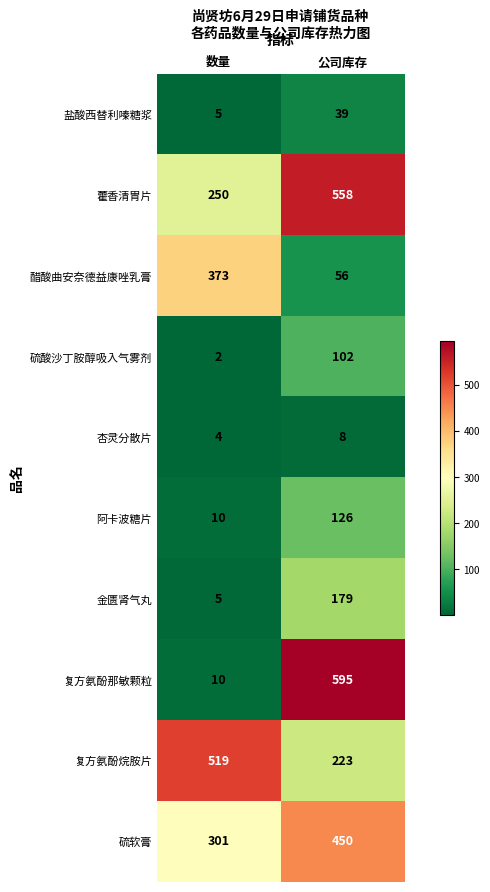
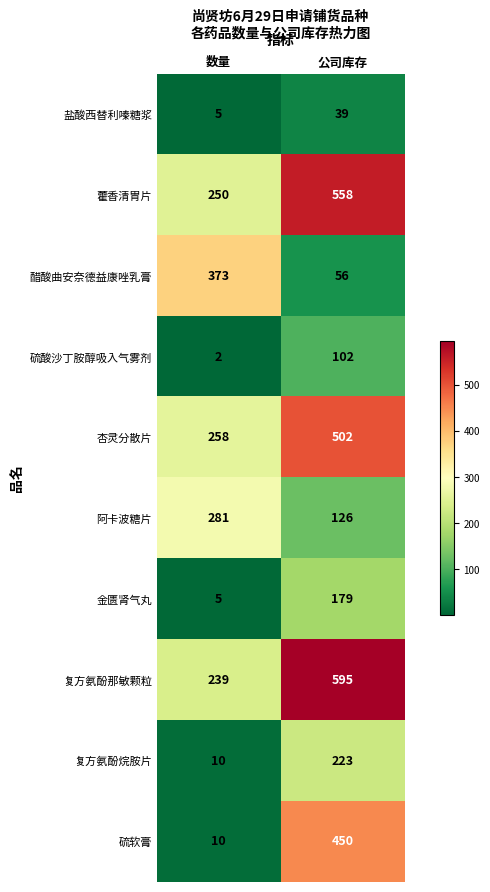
杏灵分散片, 数量: 4 -> 258
杏灵分散片, 公司库存: 8 -> 502
阿卡波糖片, 数量: 10 -> 281
复方氨酚那敏颗粒, 数量: 10 -> 239
复方氨酚烷胺片, 数量: 519 -> 10
硫软膏, 数量: 301 -> 10
